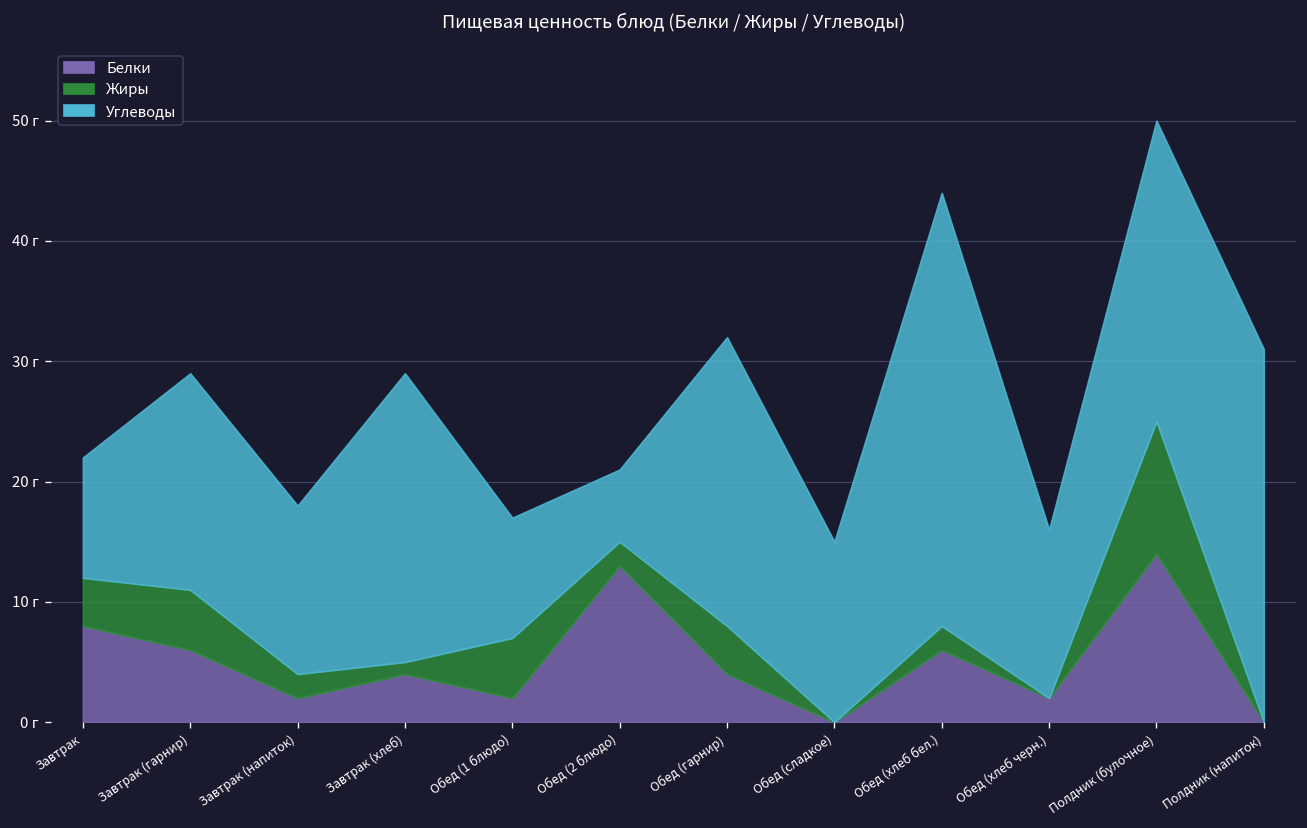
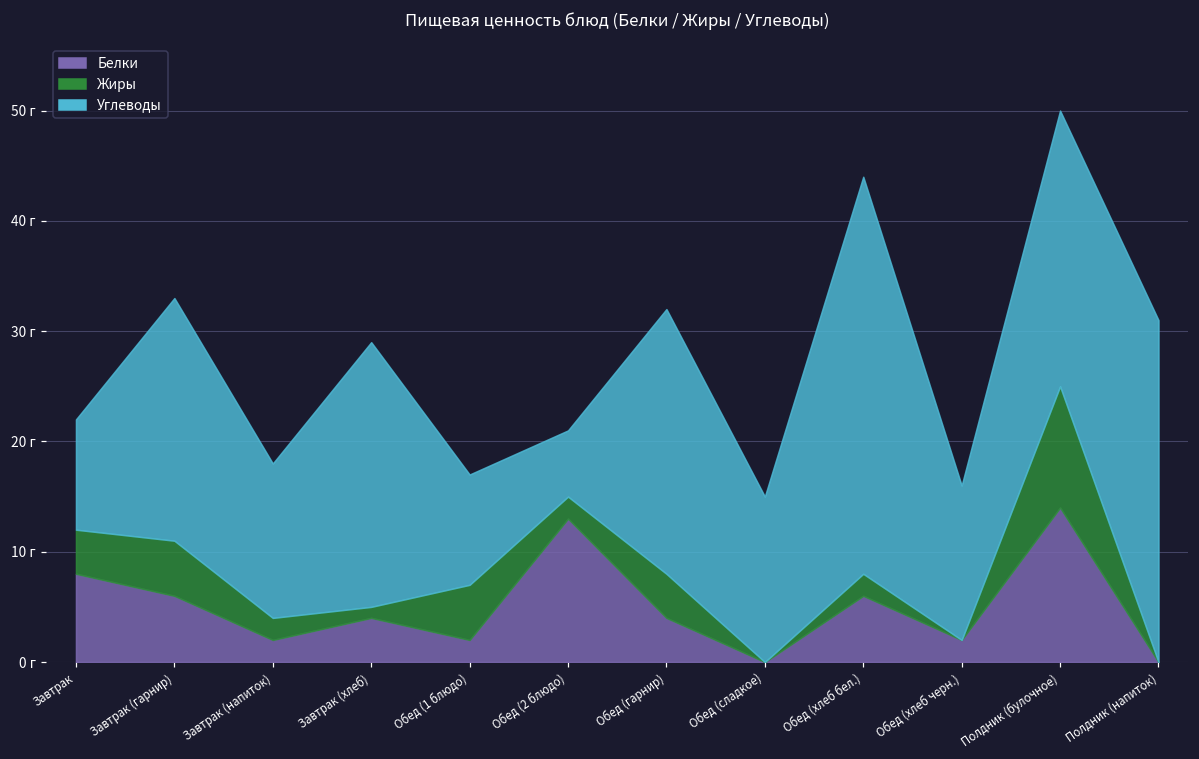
Углеводы, Завтрак (гарнир): 18 г -> 22 г
